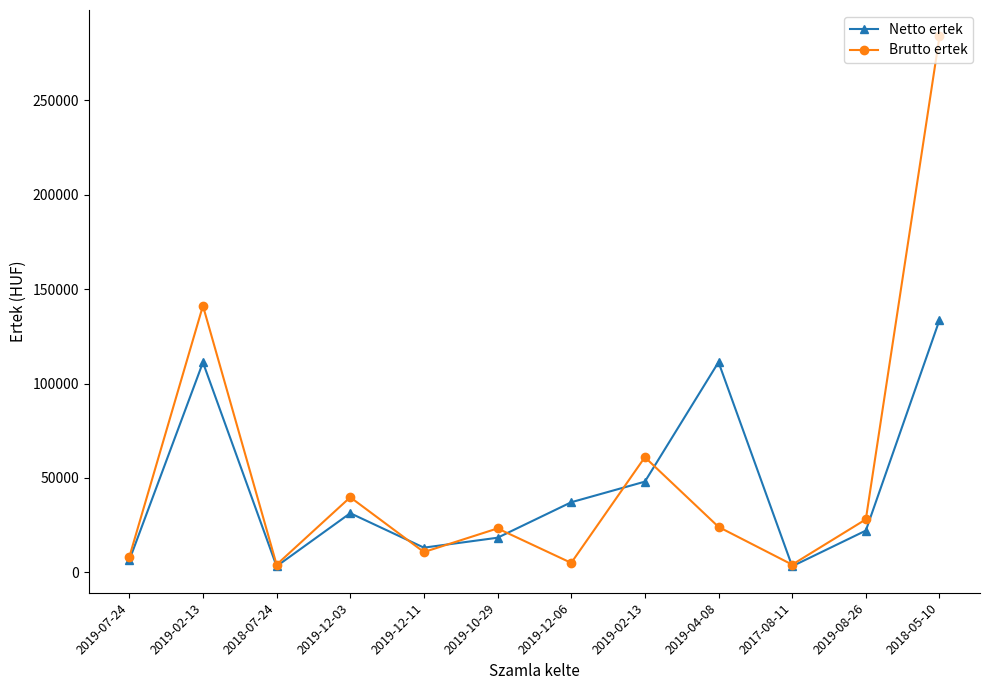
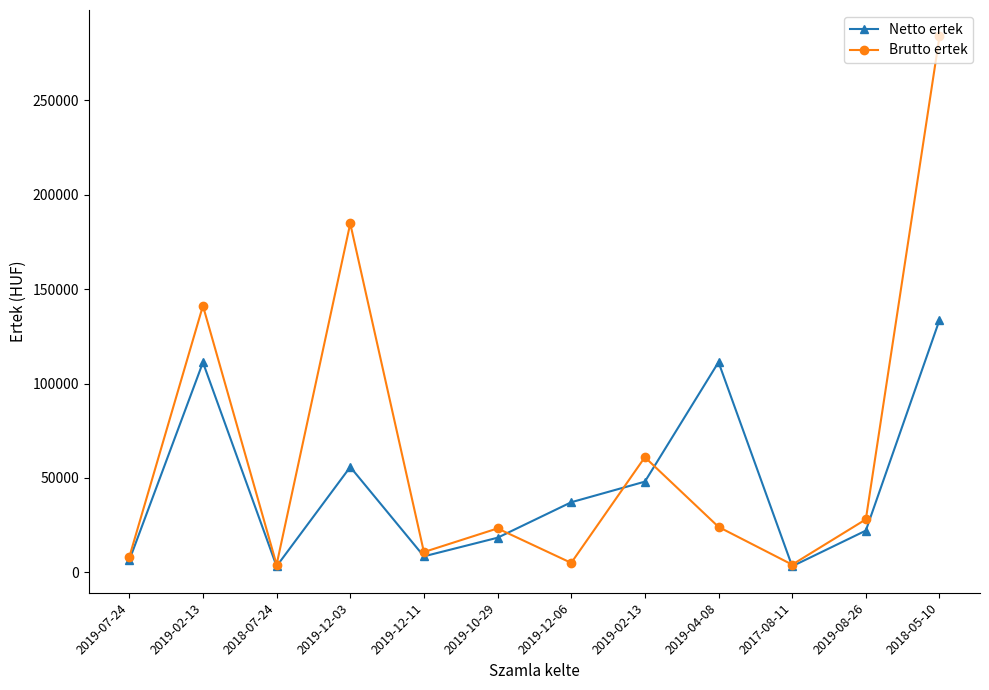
Netto ertek, 2019-12-03: 31000 -> 56000
Brutto ertek, 2019-12-03: 40000 -> 185000
Netto ertek, 2019-12-11: 13000 -> 8000
